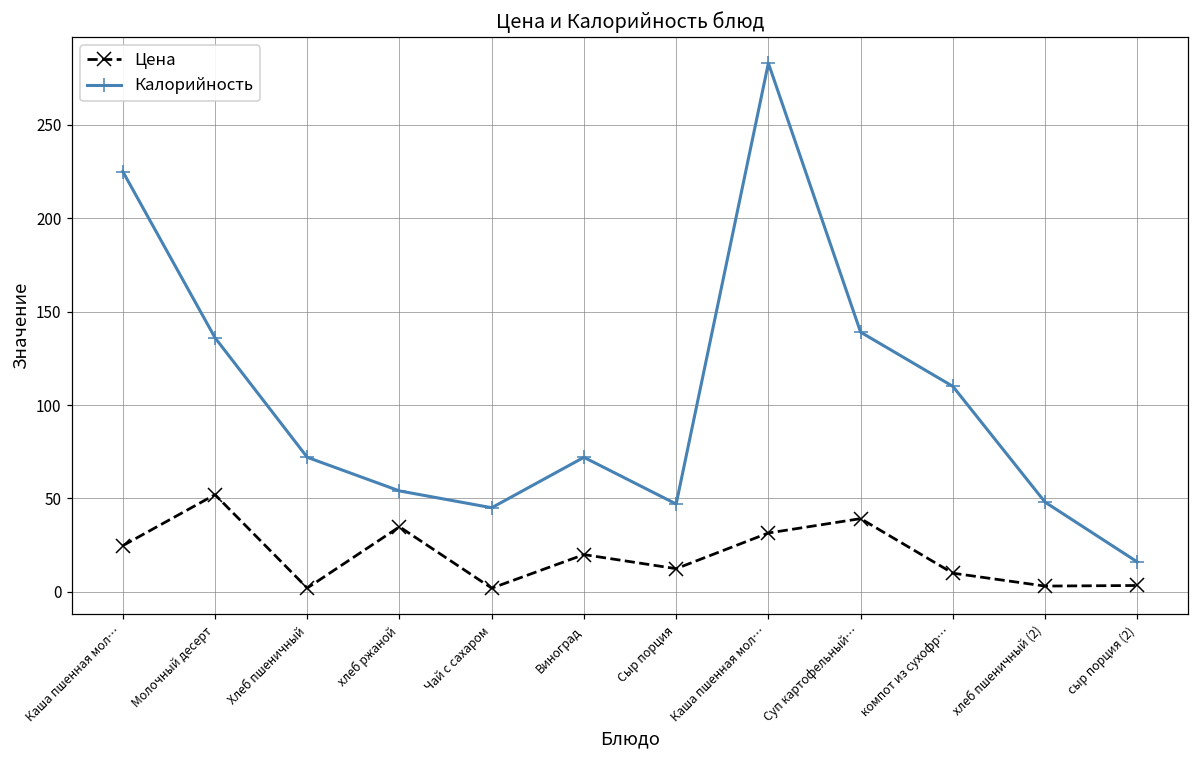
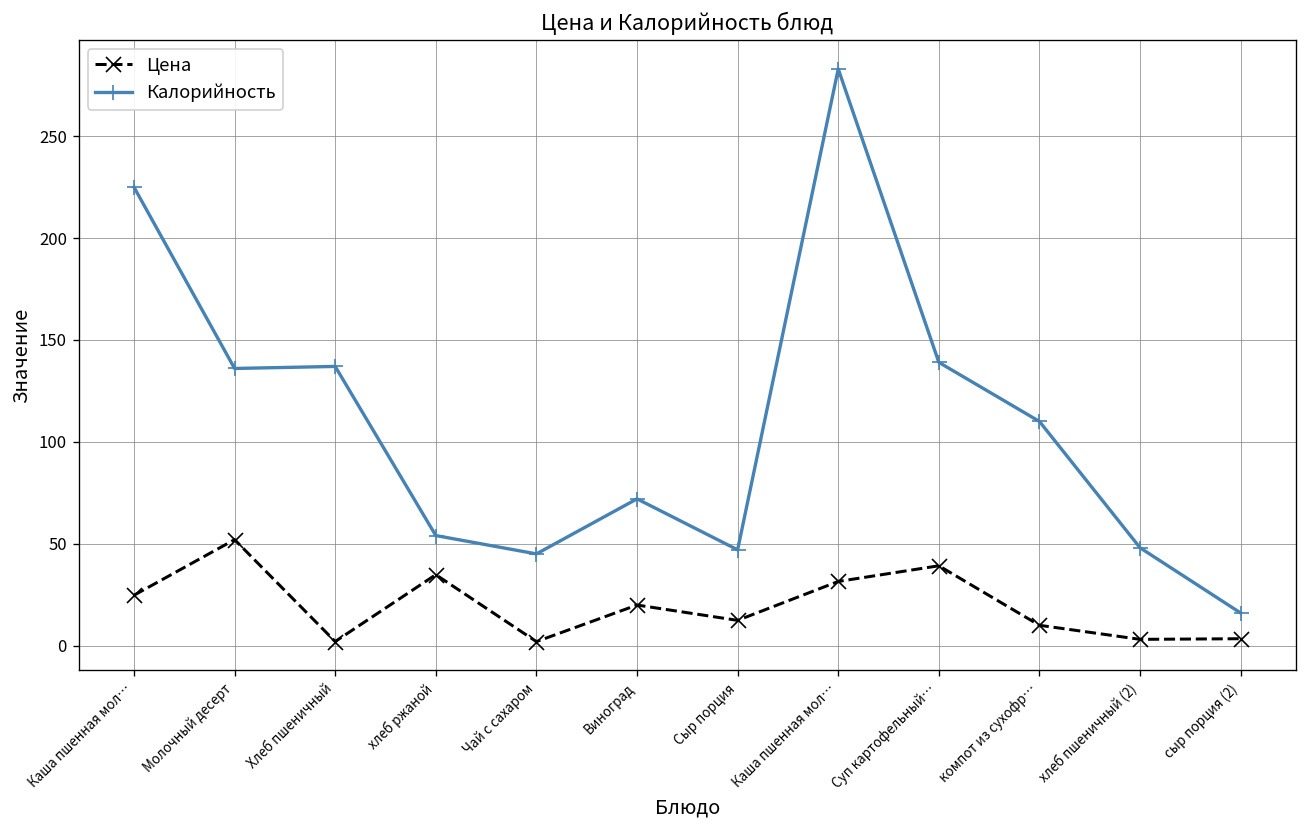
Калорийность, Хлеб пшеничный: 72 -> 137
